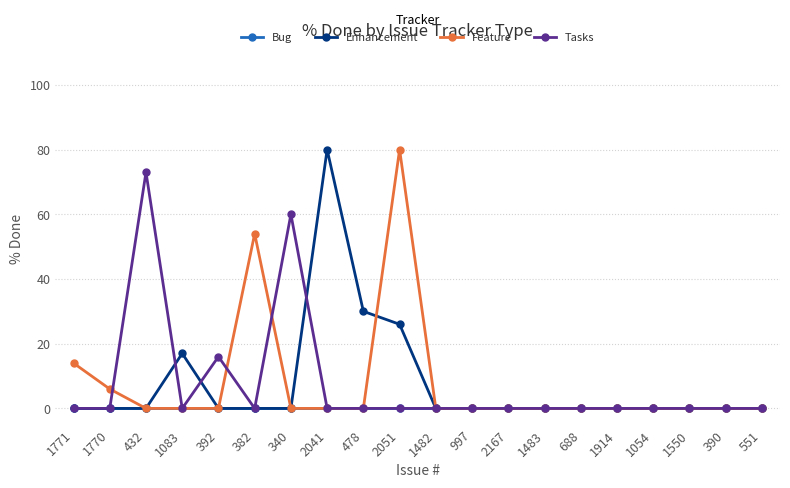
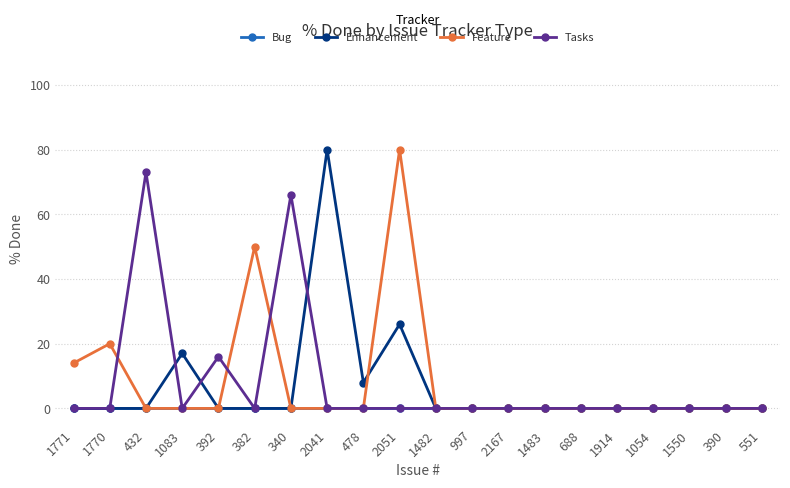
Feature, 1770: 6 -> 20
Feature, 382: 54 -> 50
Tasks, 340: 60 -> 66
Enhancement, 478: 30 -> 8
